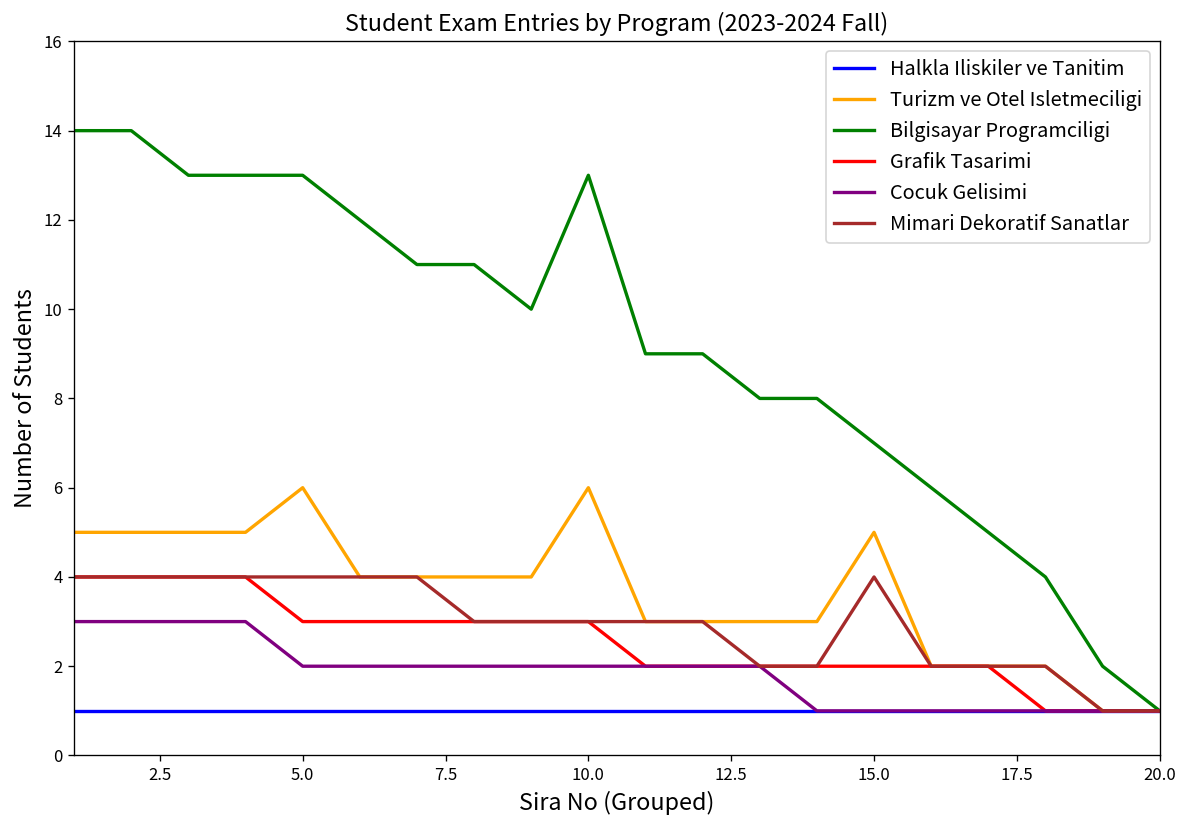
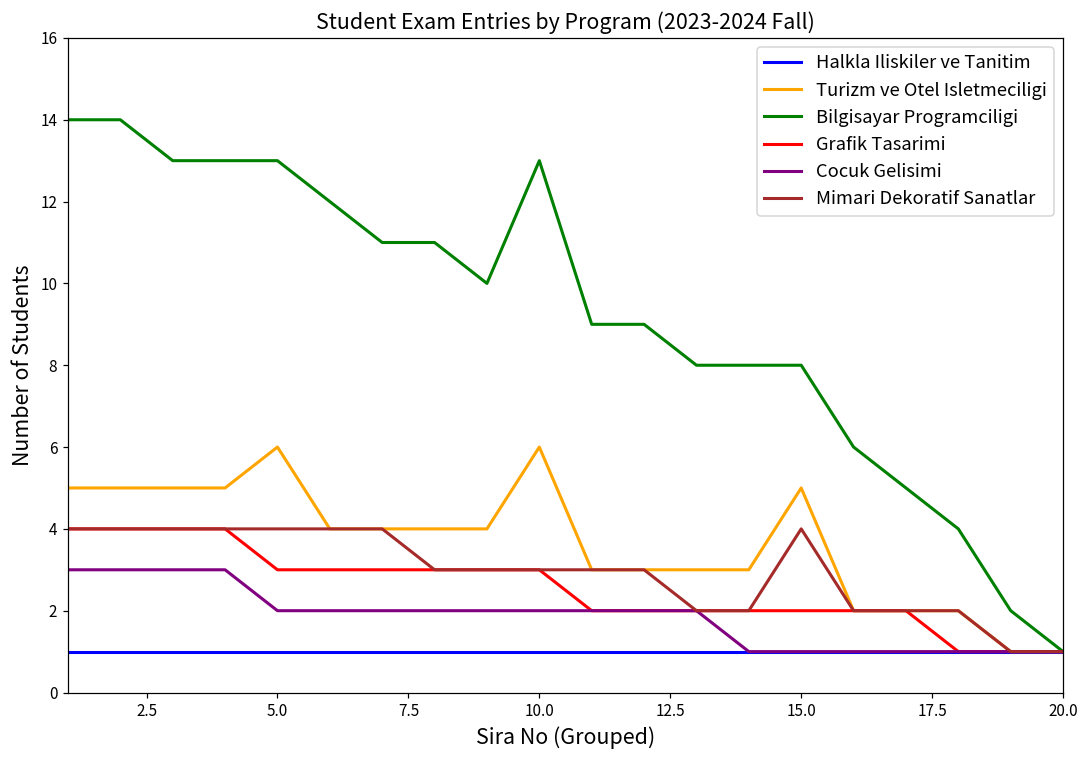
Bilgisayar Programciligi, 15.0: 7 -> 8
